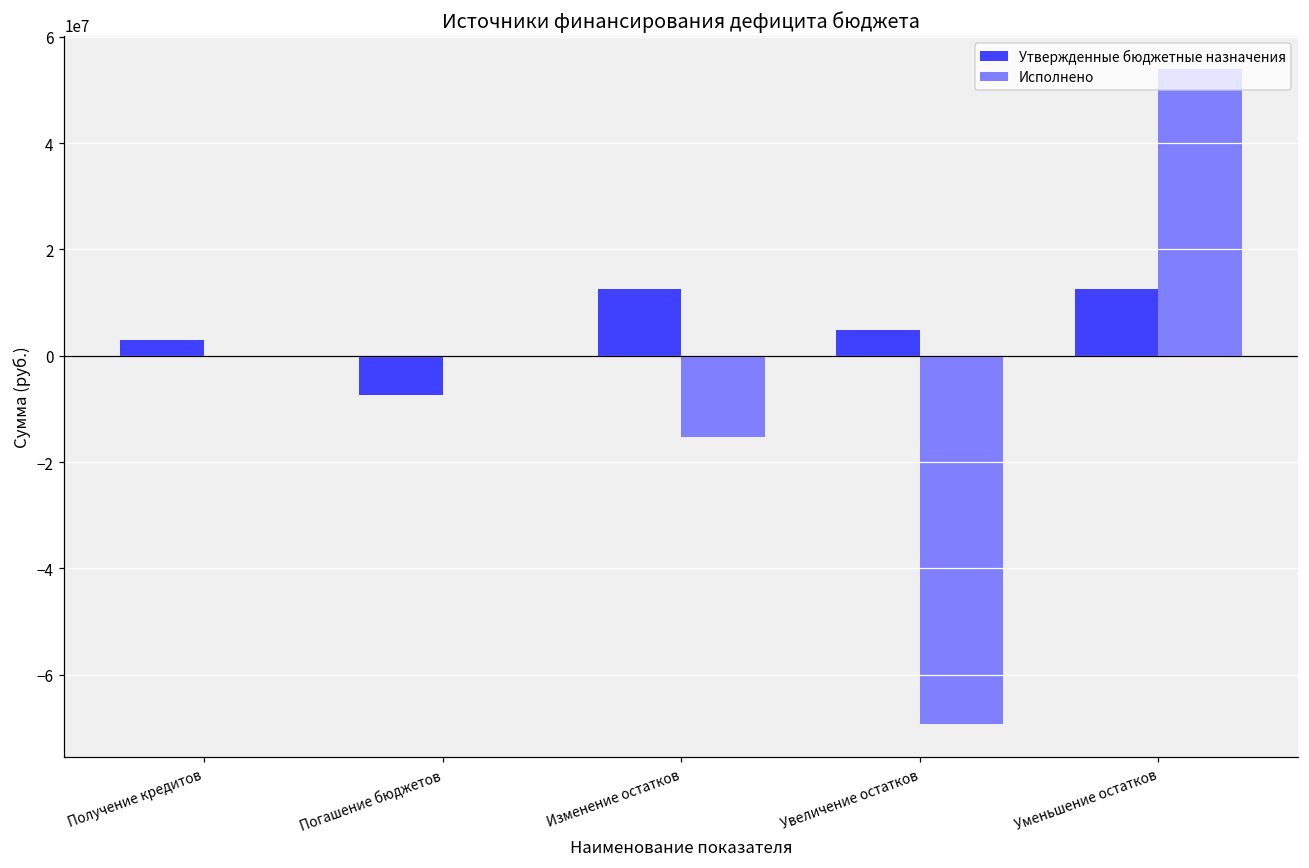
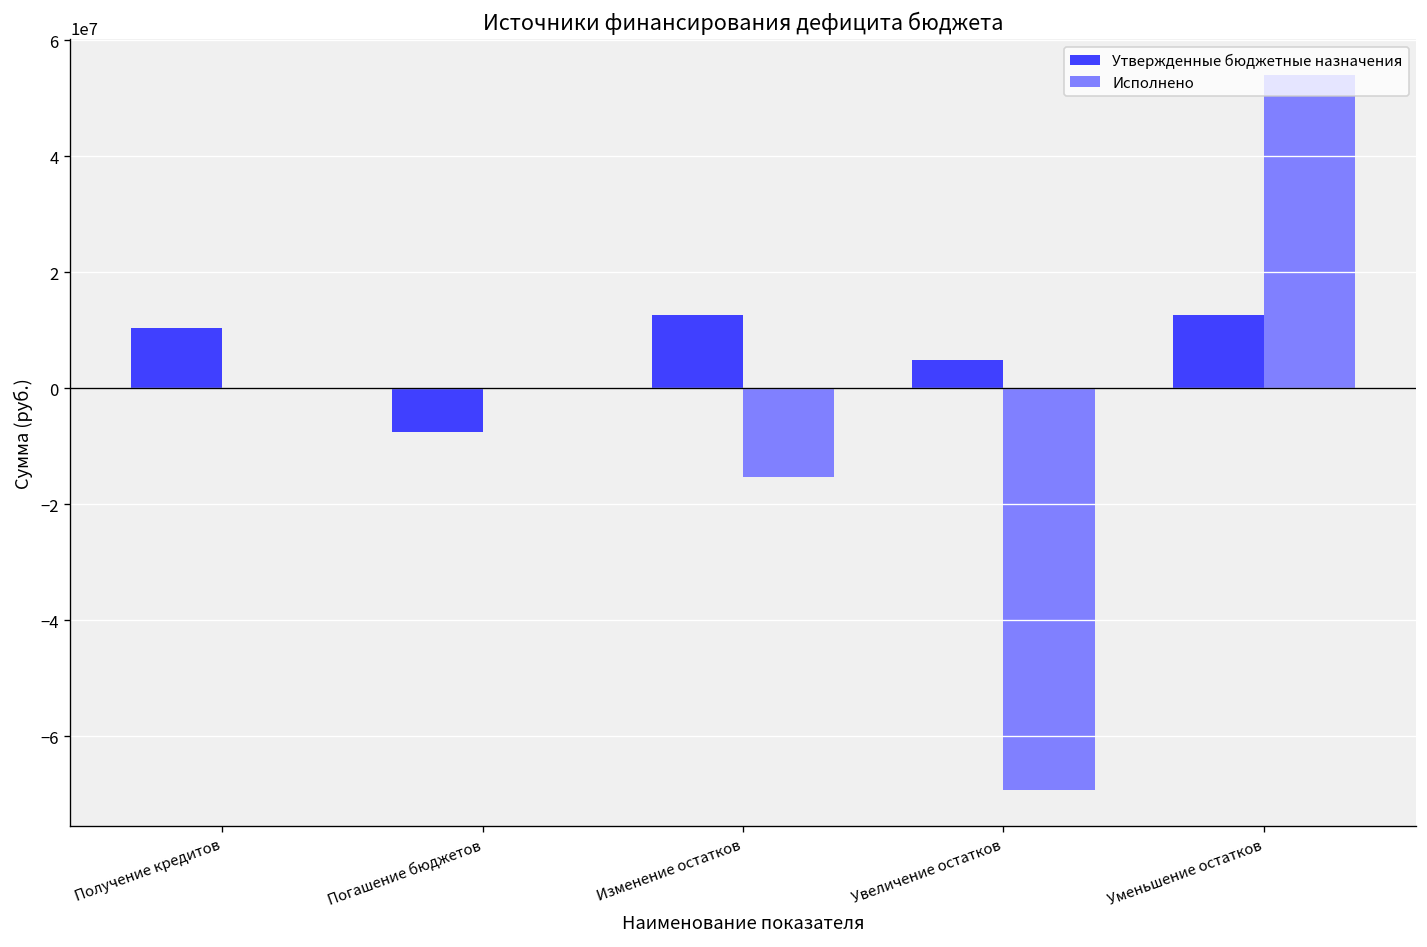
Утвержденные бюджетные назначения, Получение кредитов: 3000000 -> 10000000
